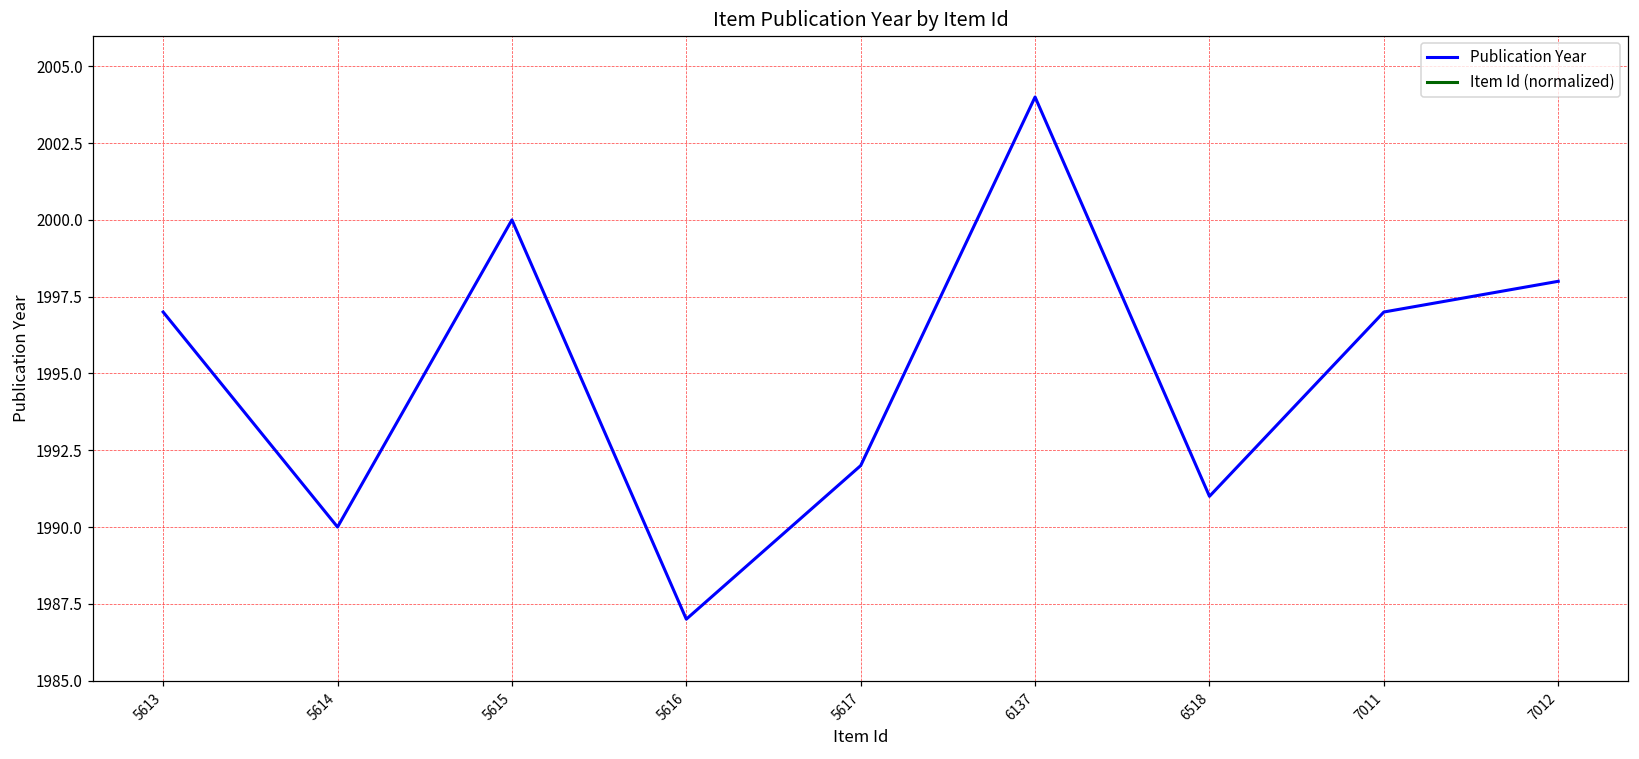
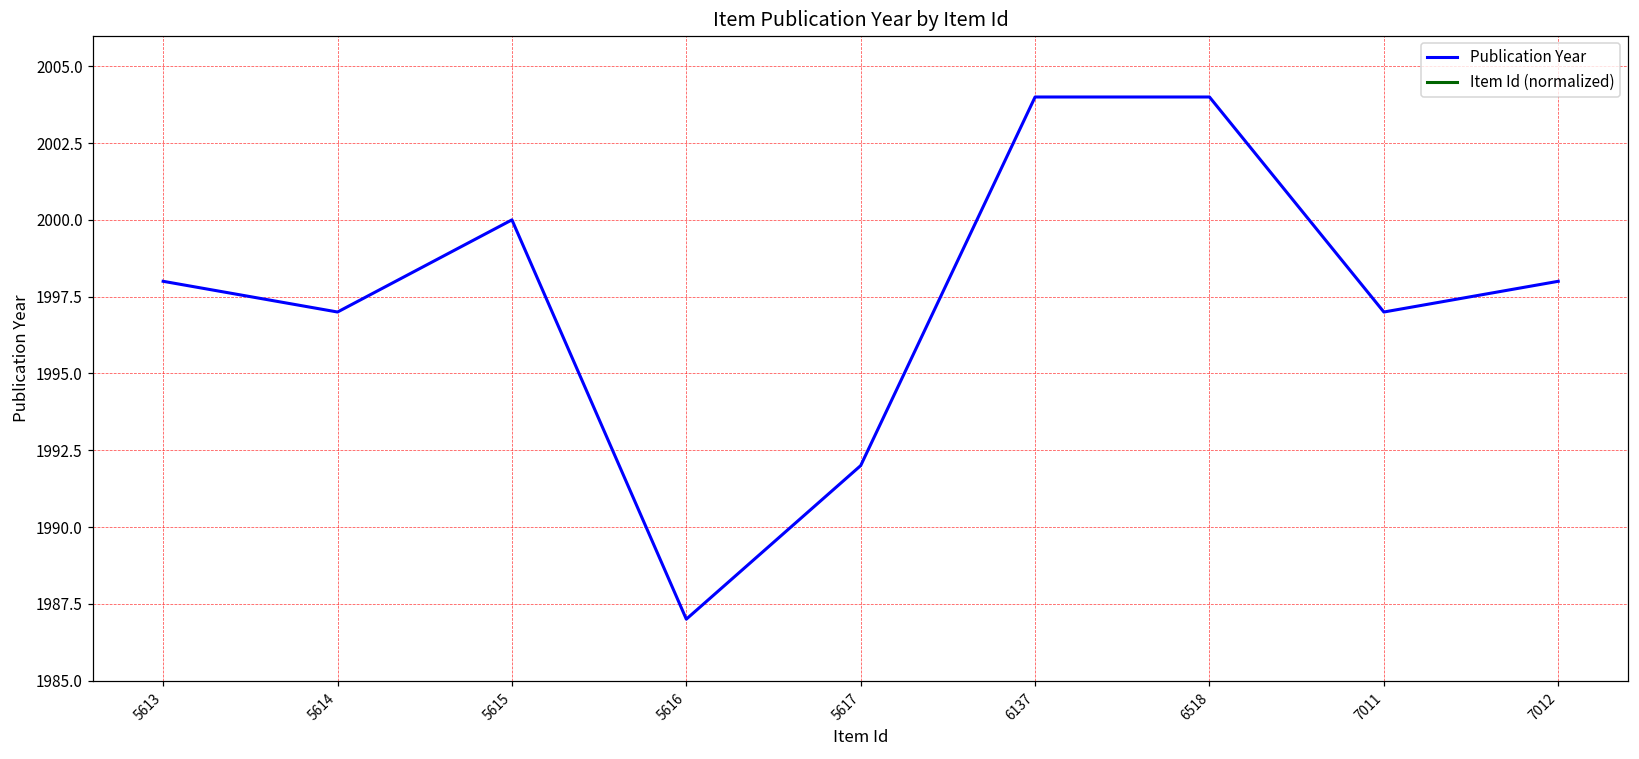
Publication Year, 5613: 1997 -> 1998
Publication Year, 5614: 1990 -> 1997
Publication Year, 6518: 1991 -> 2004
